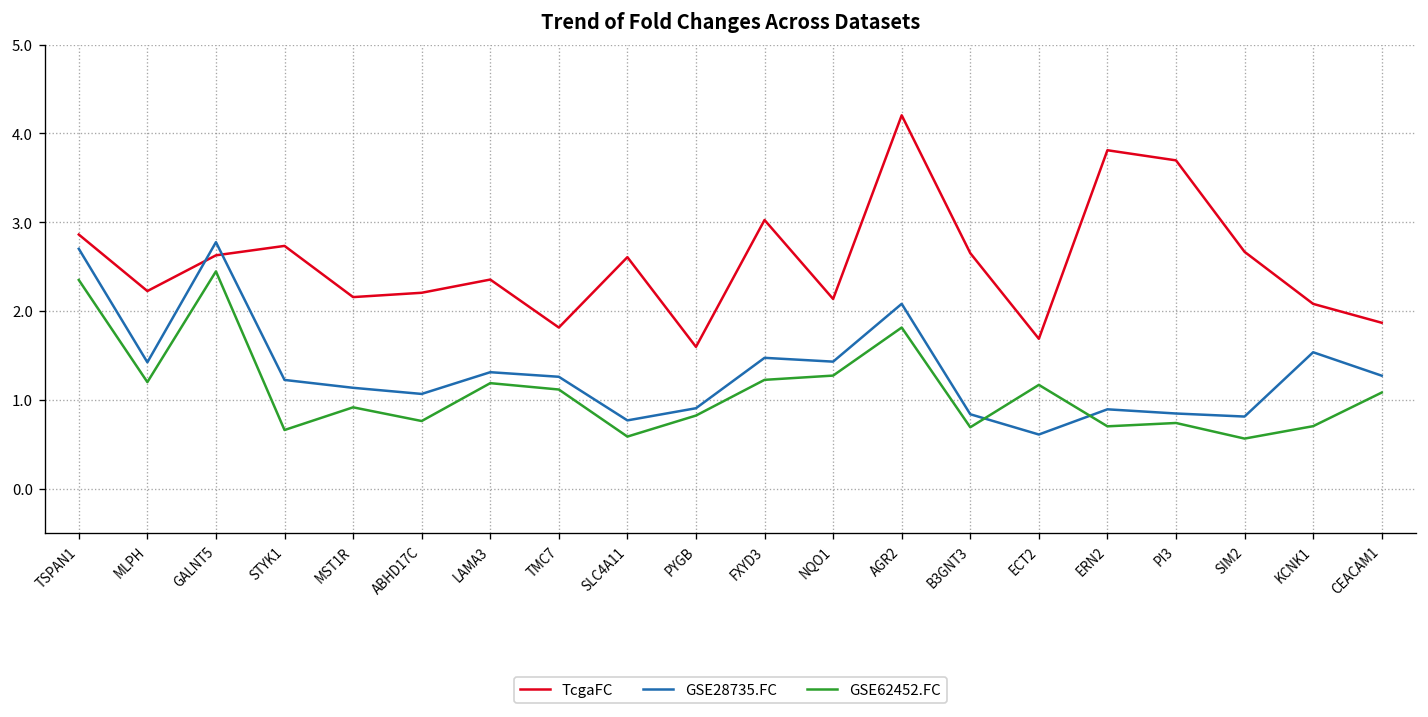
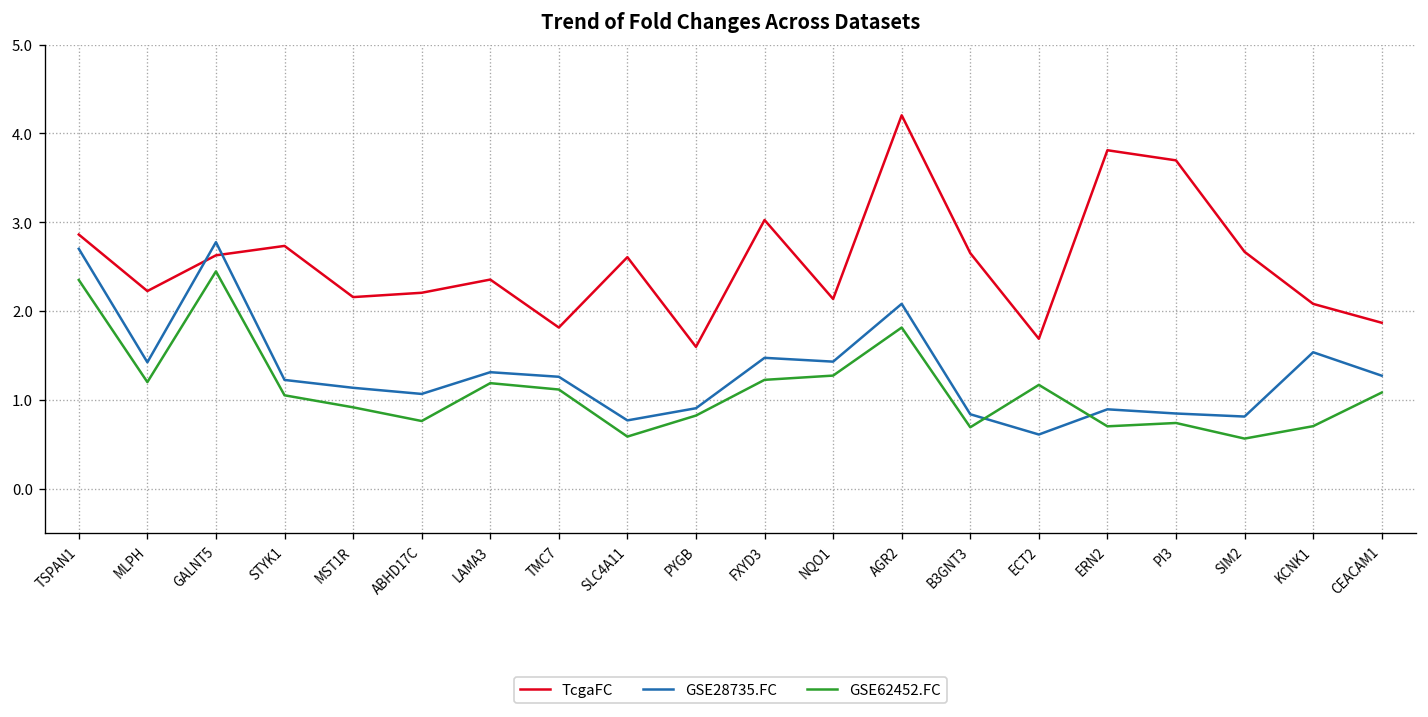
GSE62452.FC, STYK1: 0.7 -> 1.1
